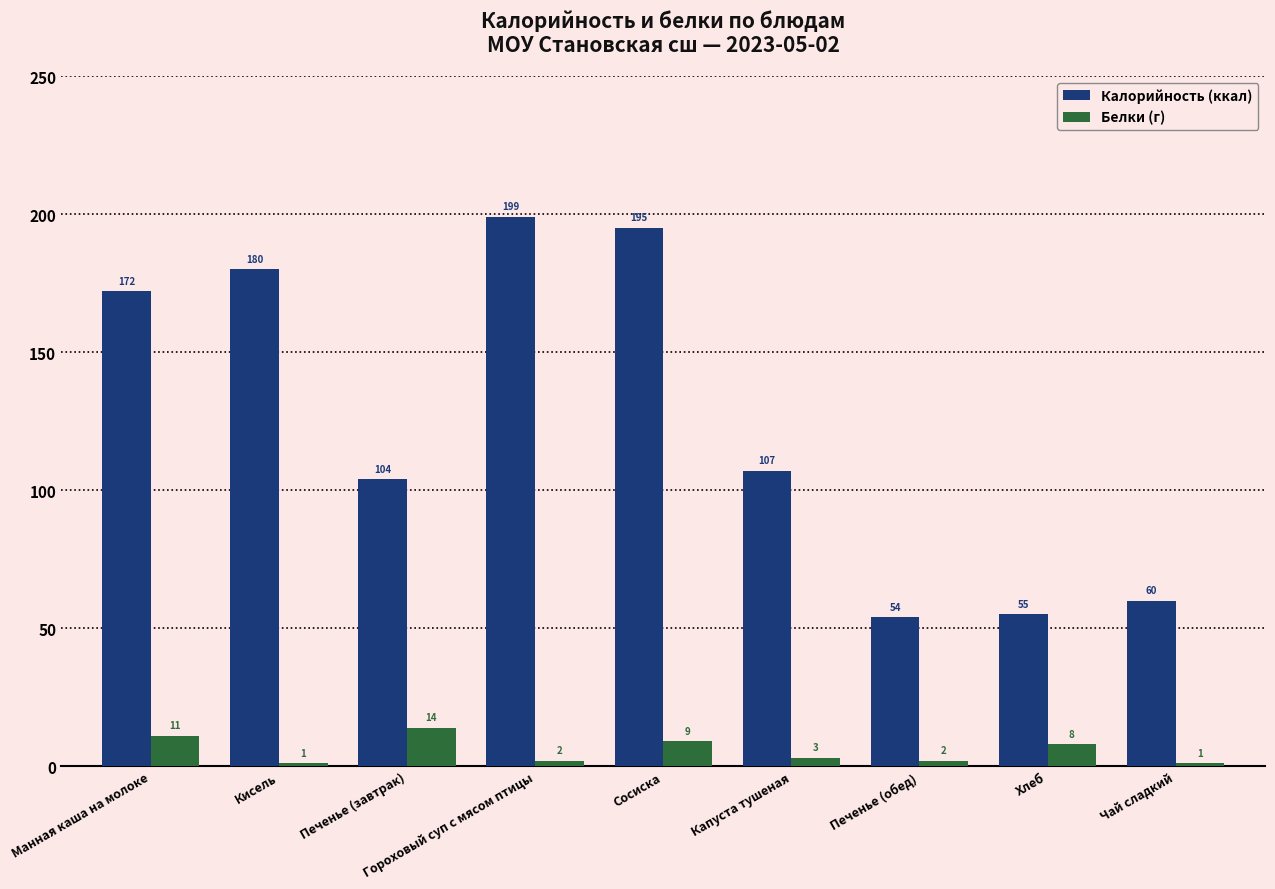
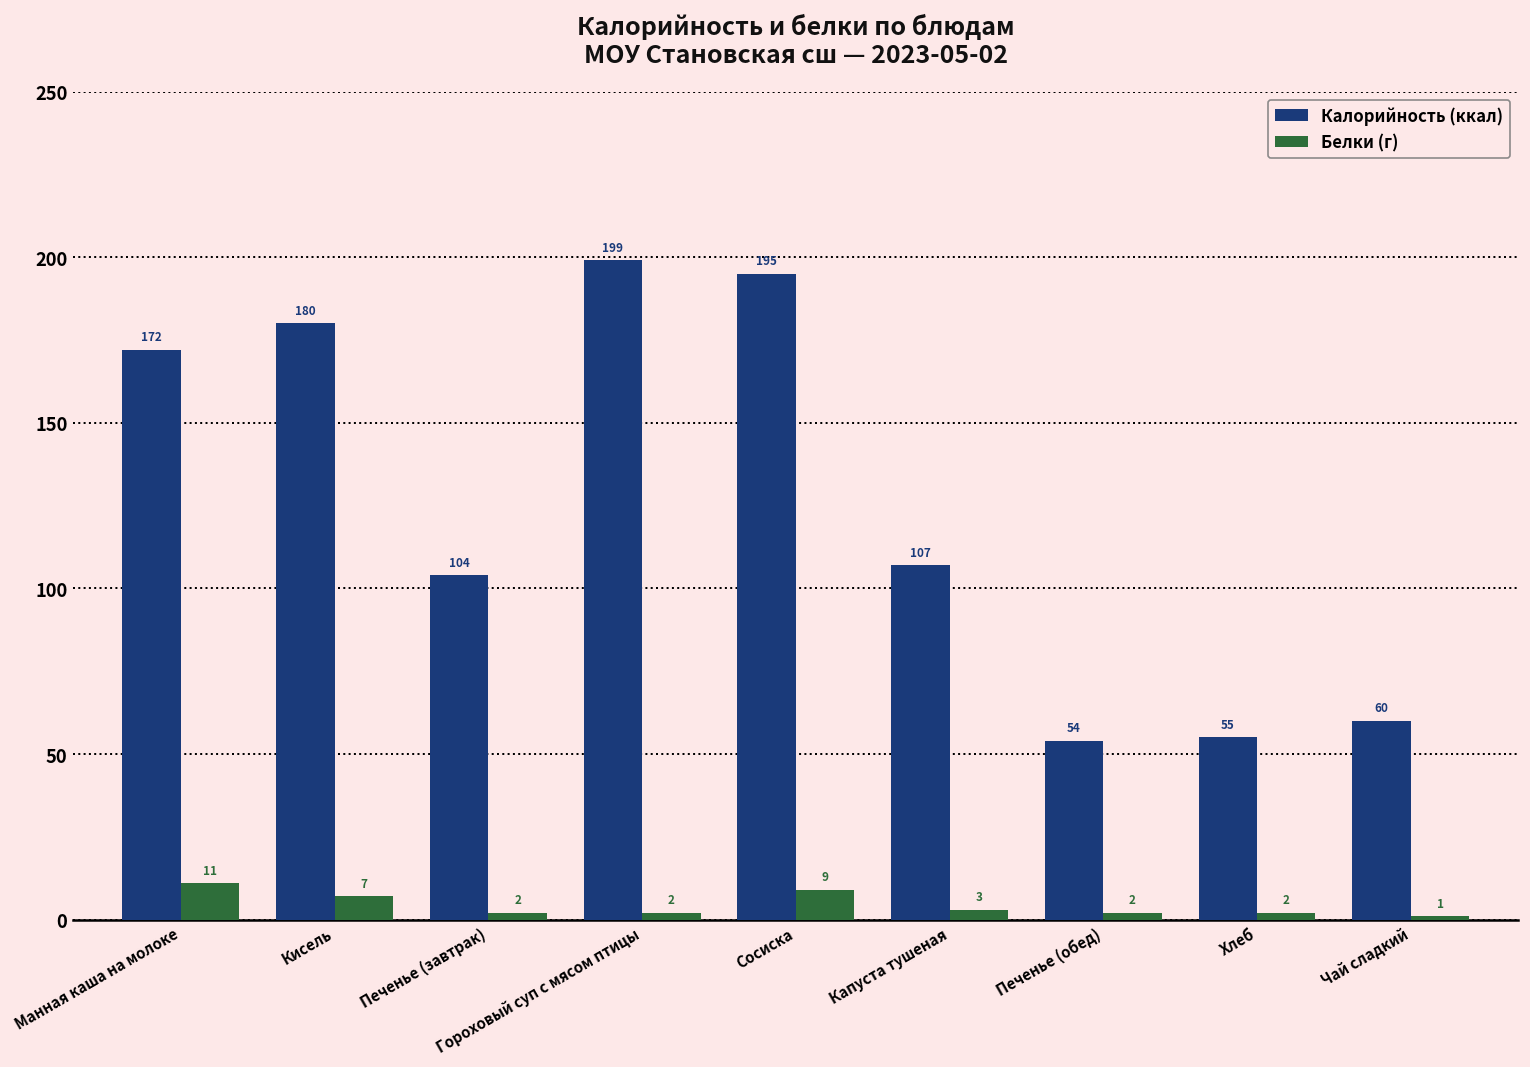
Белки (г), Кисель: 1 -> 7
Белки (г), Печенье (завтрак): 14 -> 2
Белки (г), Хлеб: 8 -> 2
